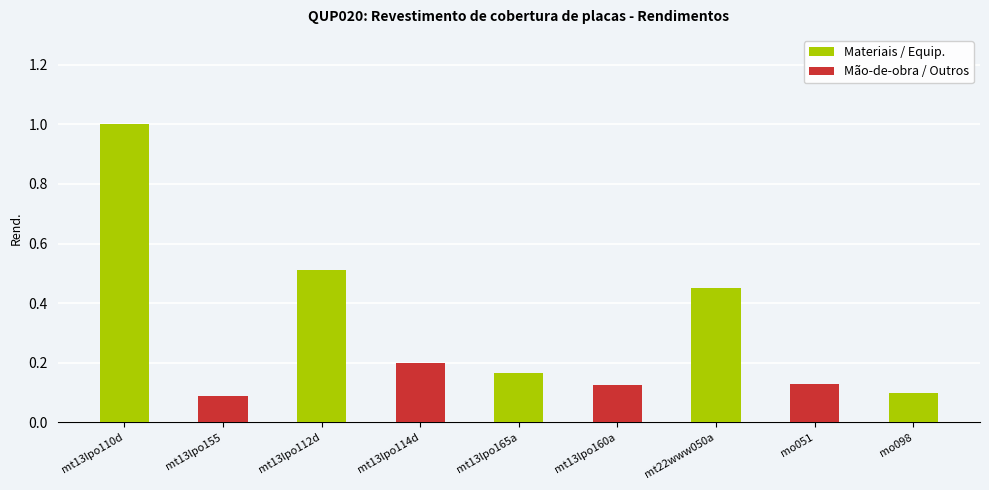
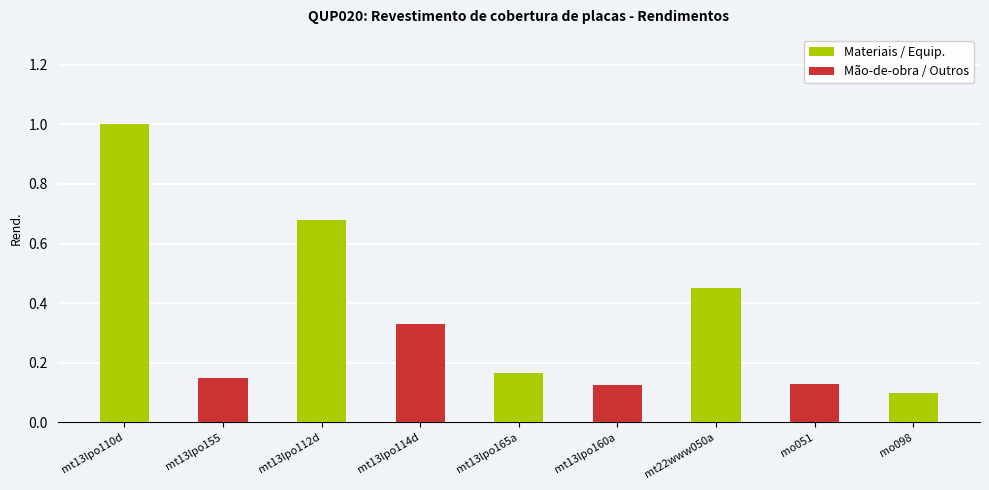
Mão-de-obra / Outros, mt13lpo155: 0.09 -> 0.15
Materiais / Equip., mt13lpo112d: 0.51 -> 0.68
Mão-de-obra / Outros, mt13lpo114d: 0.20 -> 0.33
